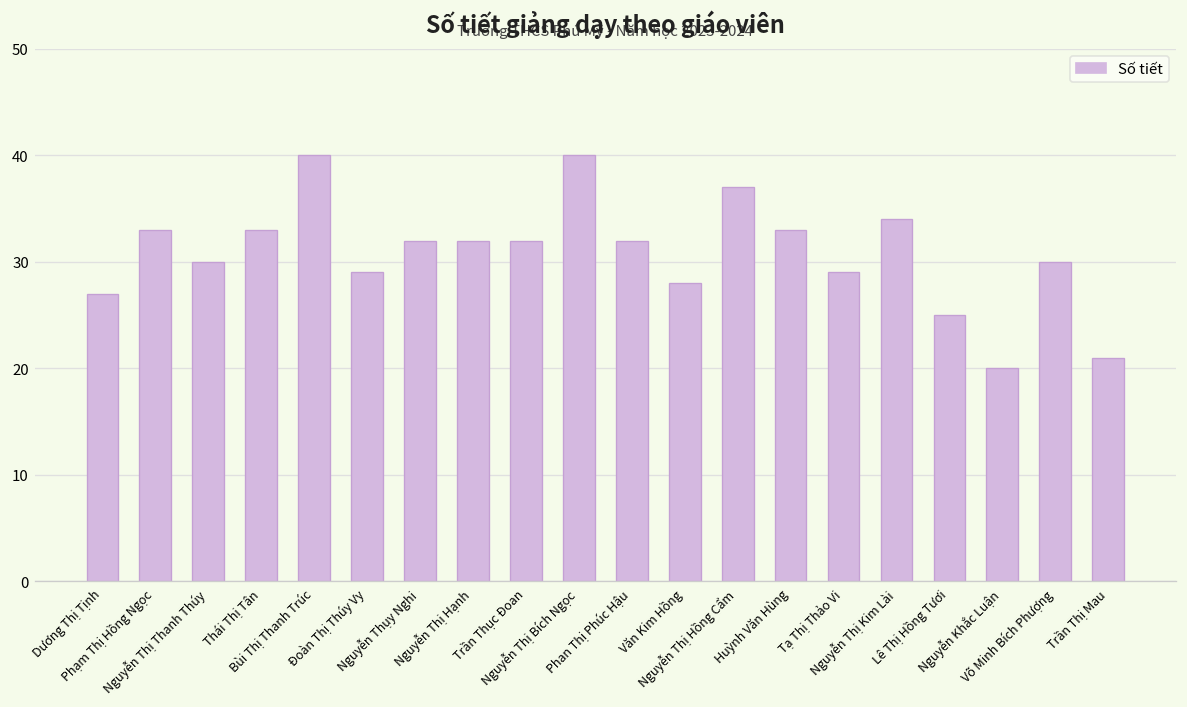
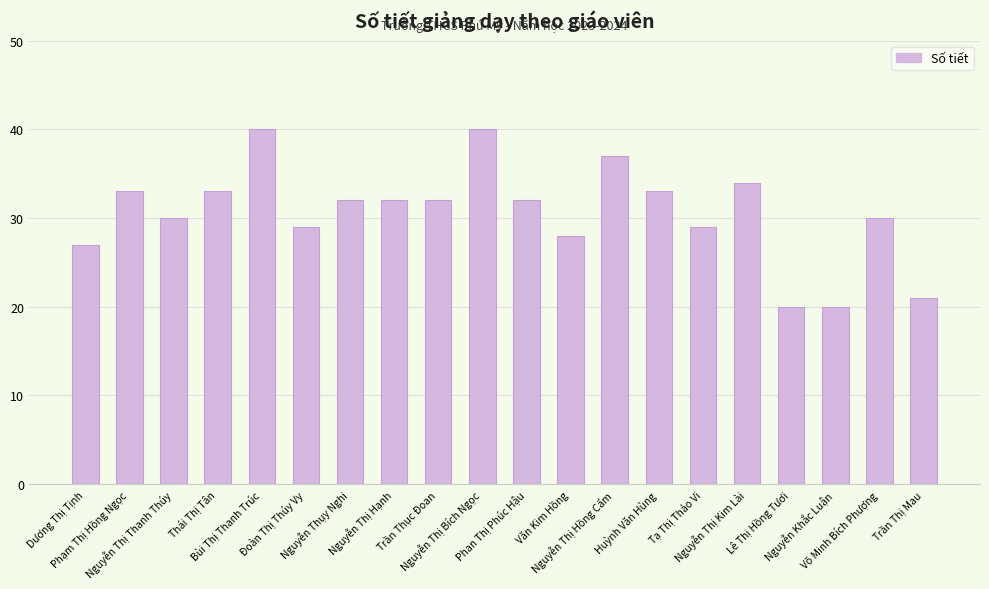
Lê Thị Hồng Tươi: 25 -> 20
